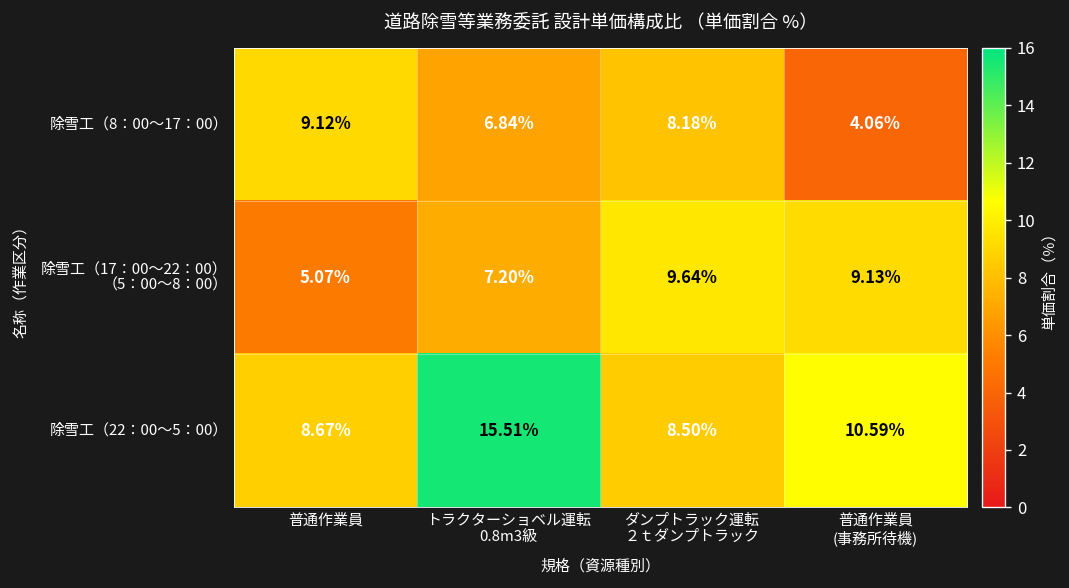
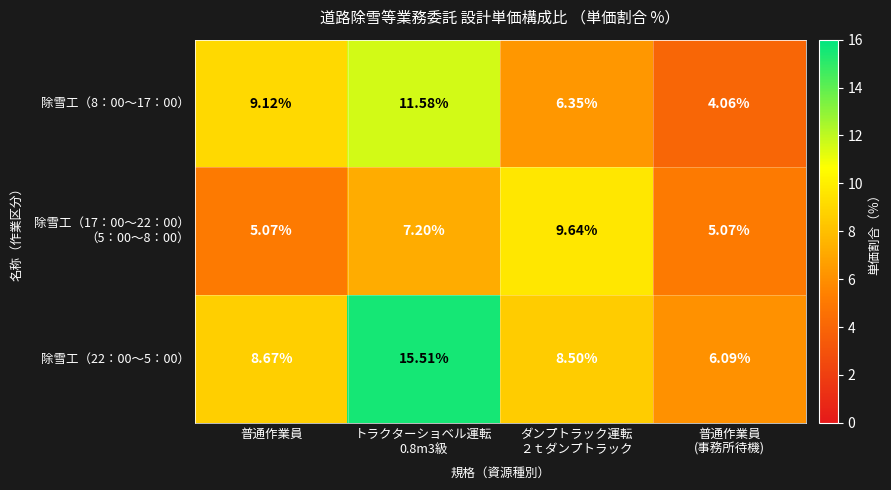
除雪工（8：00～17：00）, トラクターショベル運転 0.8m3級: 6.84% -> 11.58%
除雪工（8：00～17：00）, ダンプトラック運転 ２ｔダンプトラック: 8.18% -> 6.35%
除雪工（17：00～22：00） （5：00～8：00）, 普通作業員 (事務所待機): 9.13% -> 5.07%
除雪工（22：00～5：00）, 普通作業員 (事務所待機): 10.59% -> 6.09%
